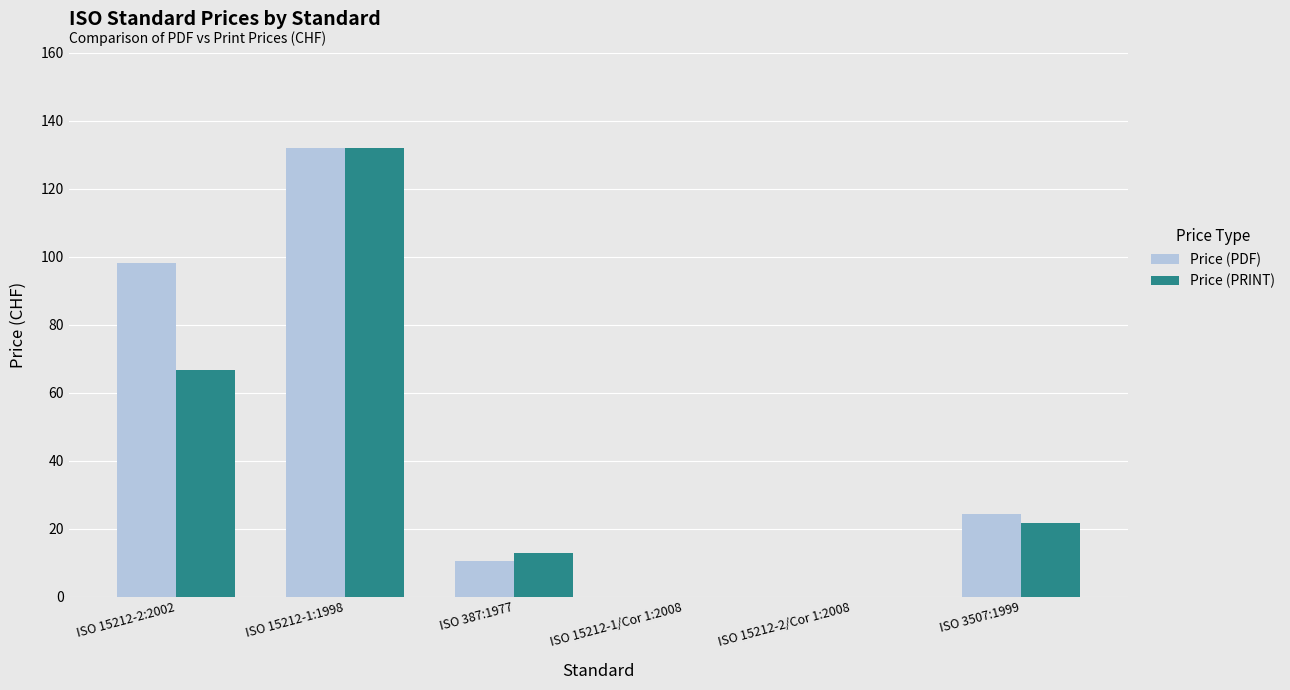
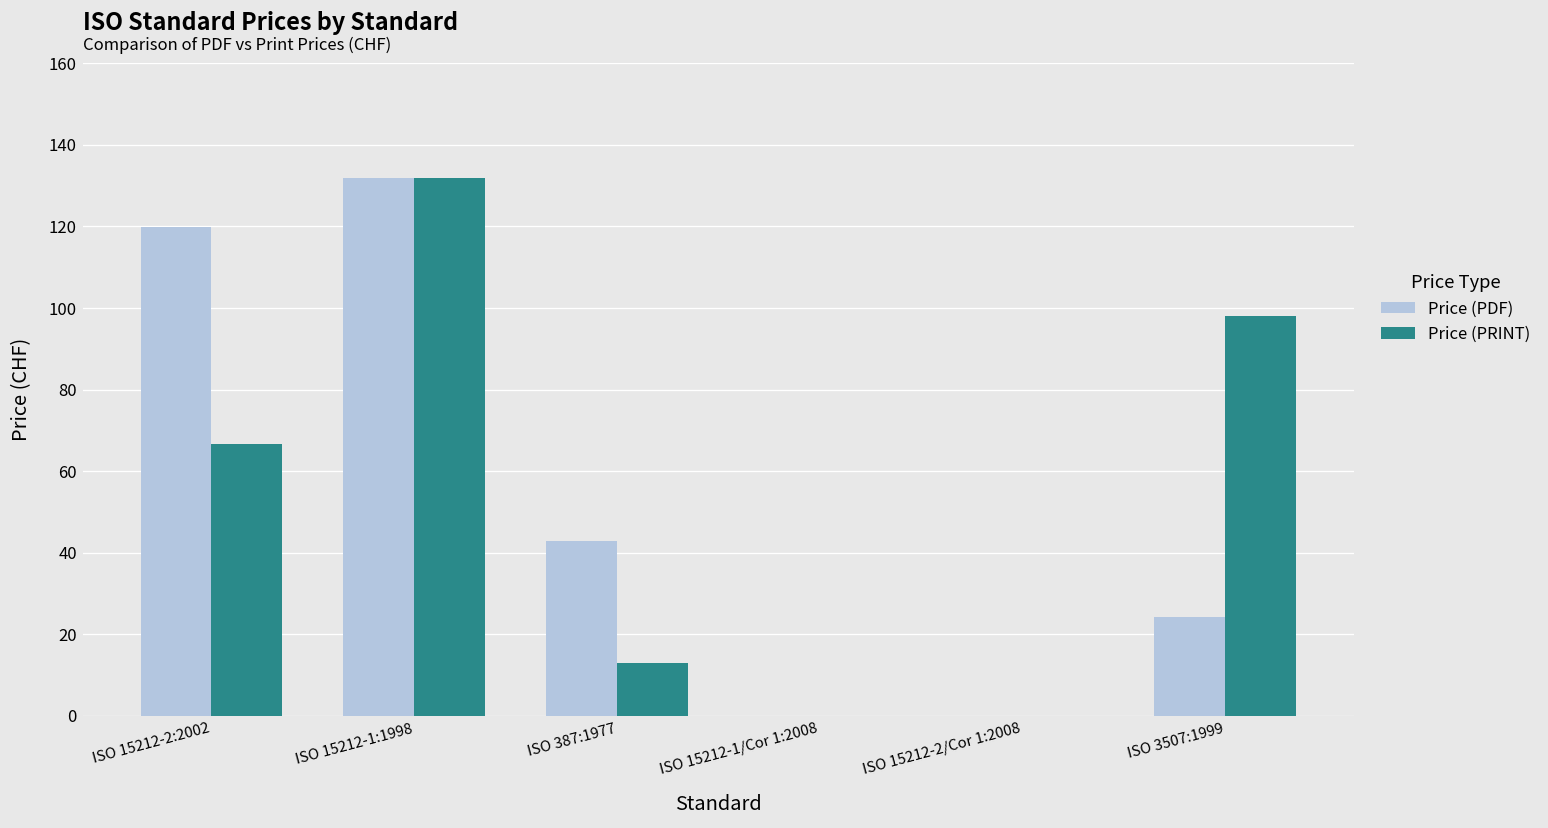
Price (PDF), ISO 15212-2:2002: 98 -> 120
Price (PDF), ISO 387:1977: 11 -> 43
Price (PRINT), ISO 3507:1999: 22 -> 98
